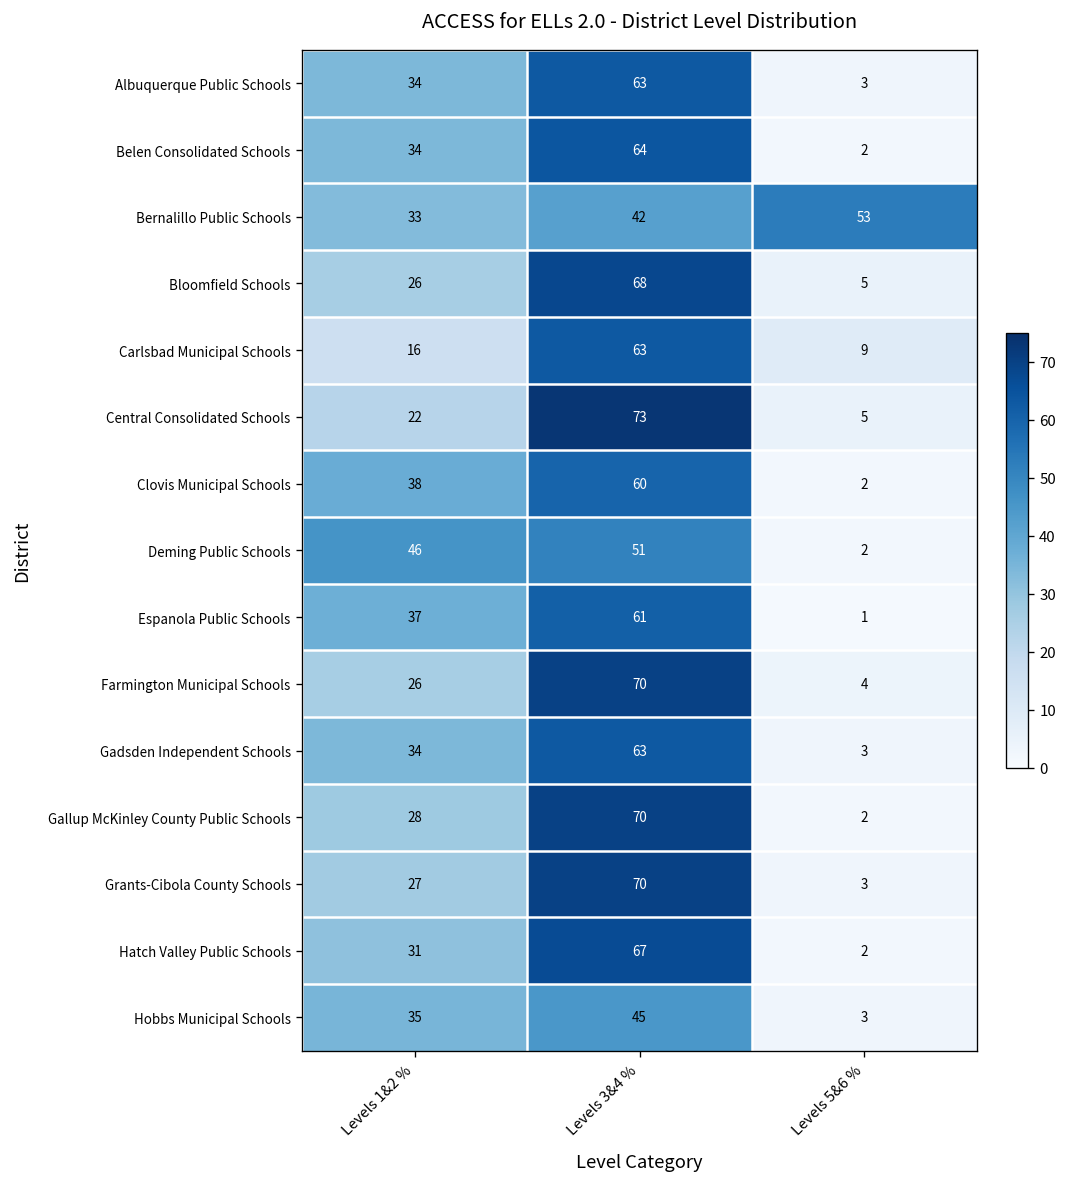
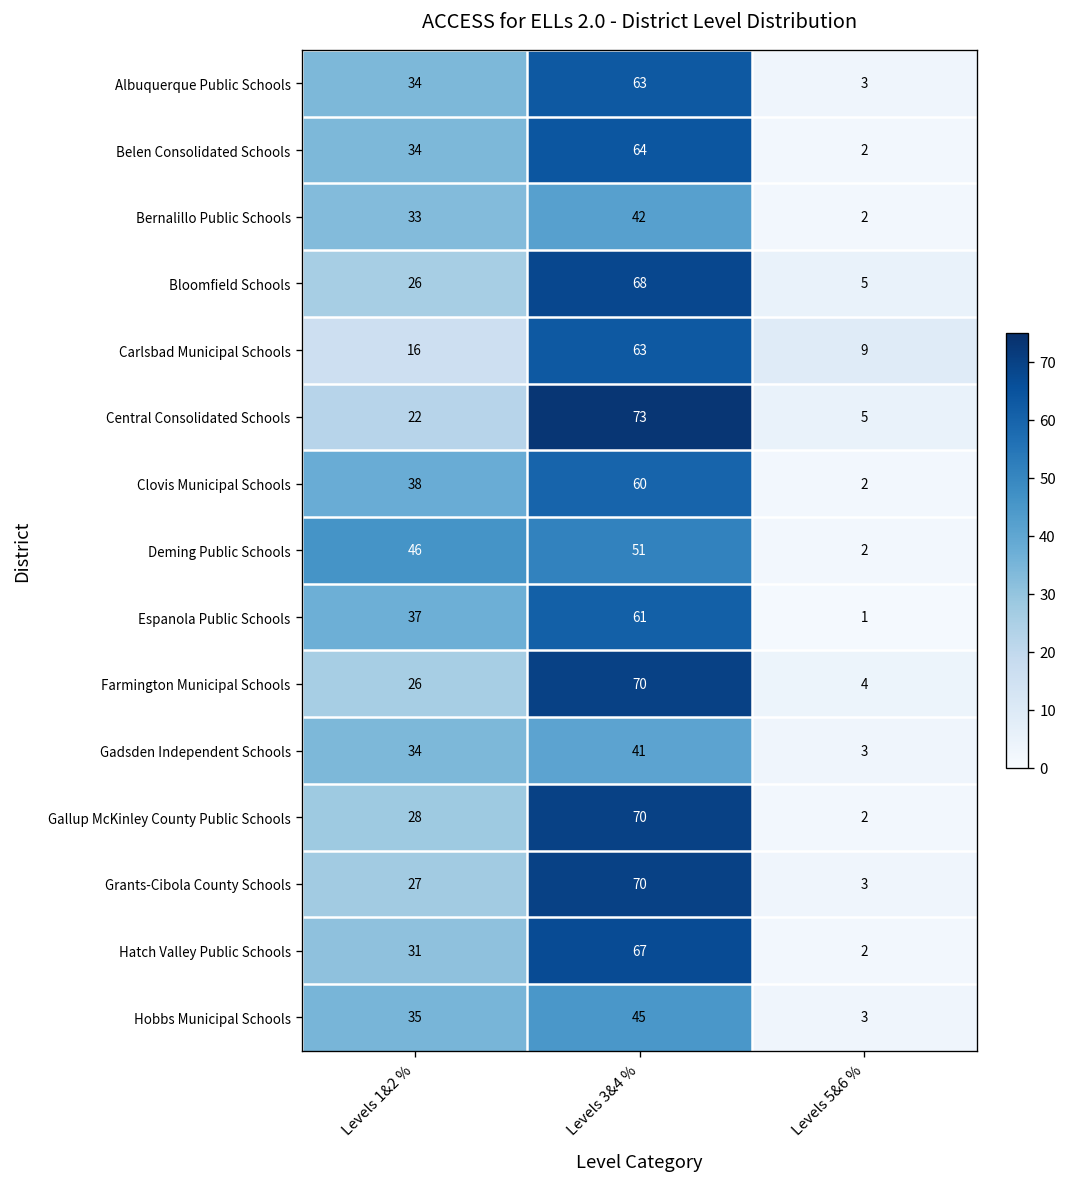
Bernalillo Public Schools, Levels 5&6 %: 53 -> 2
Gadsden Independent Schools, Levels 3&4 %: 63 -> 41
